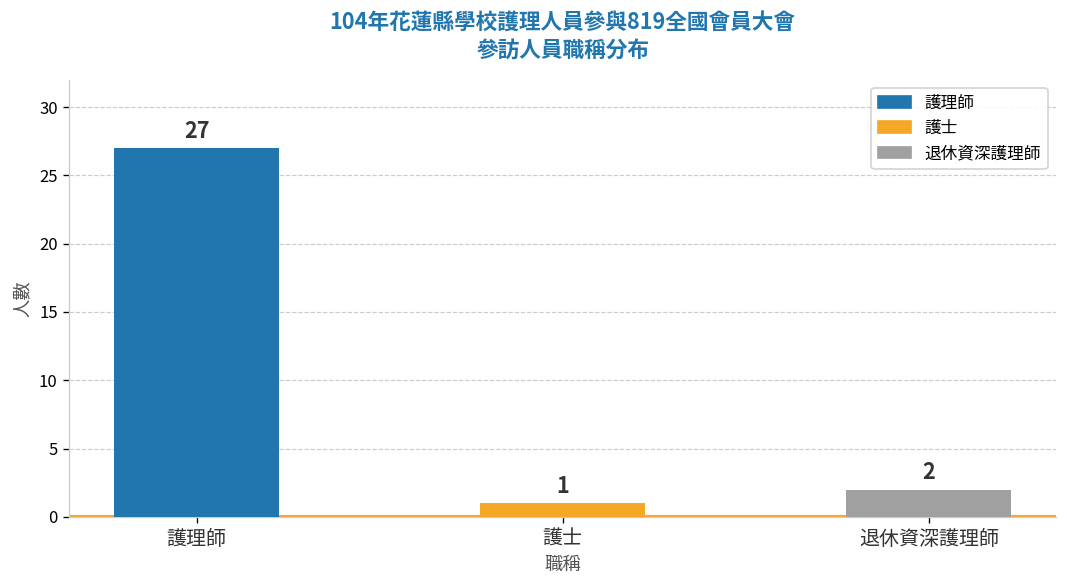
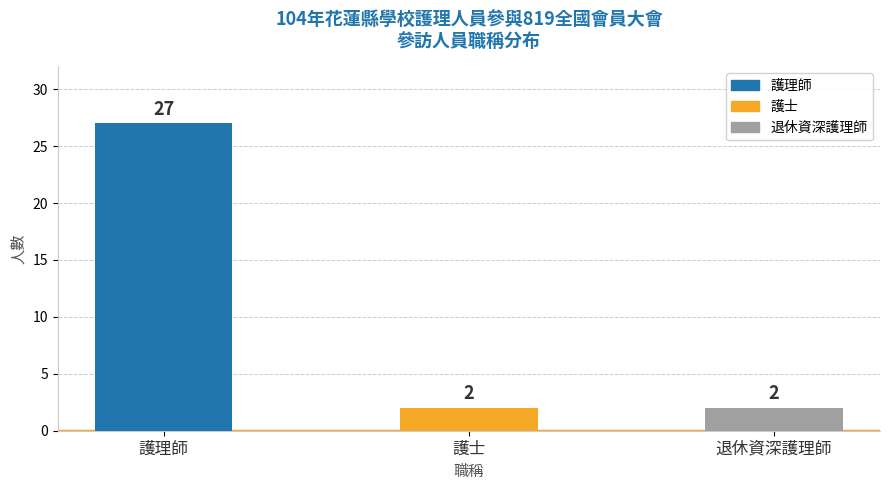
護士: 1 -> 2
